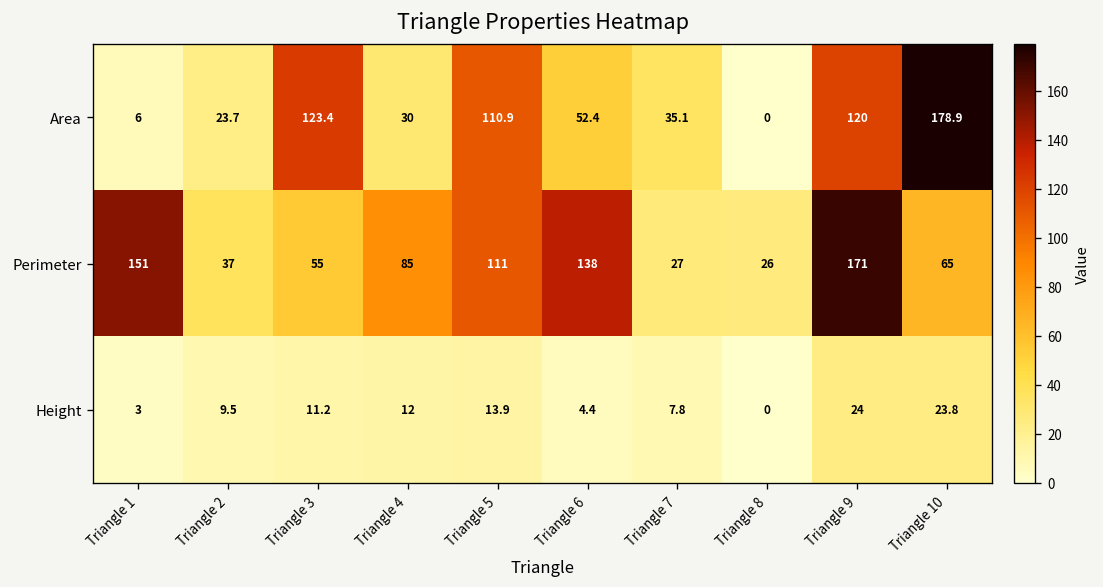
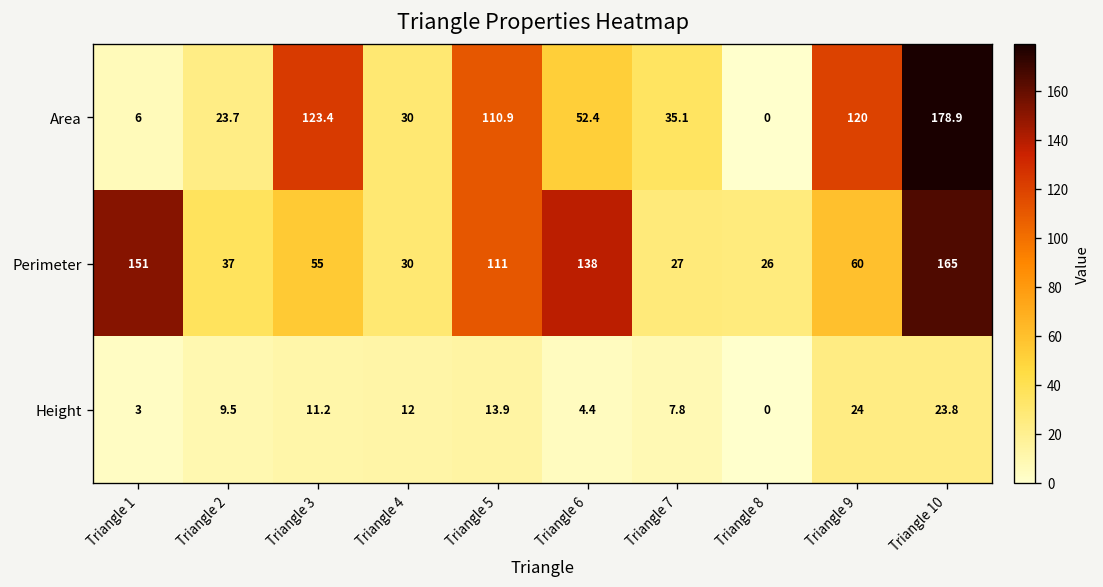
Perimeter, Triangle 4: 85 -> 30
Perimeter, Triangle 9: 171 -> 60
Perimeter, Triangle 10: 65 -> 165
